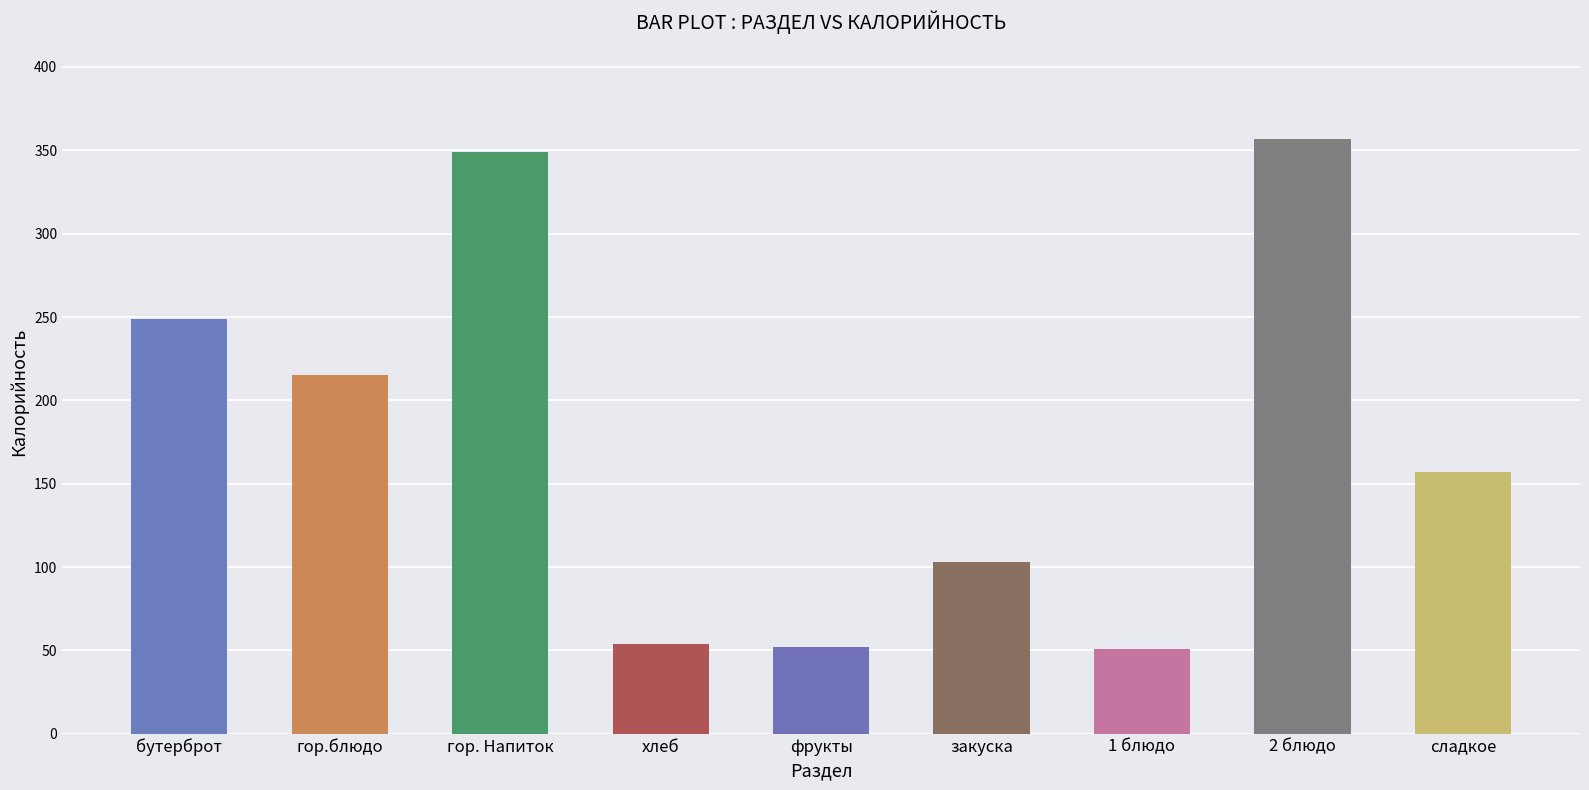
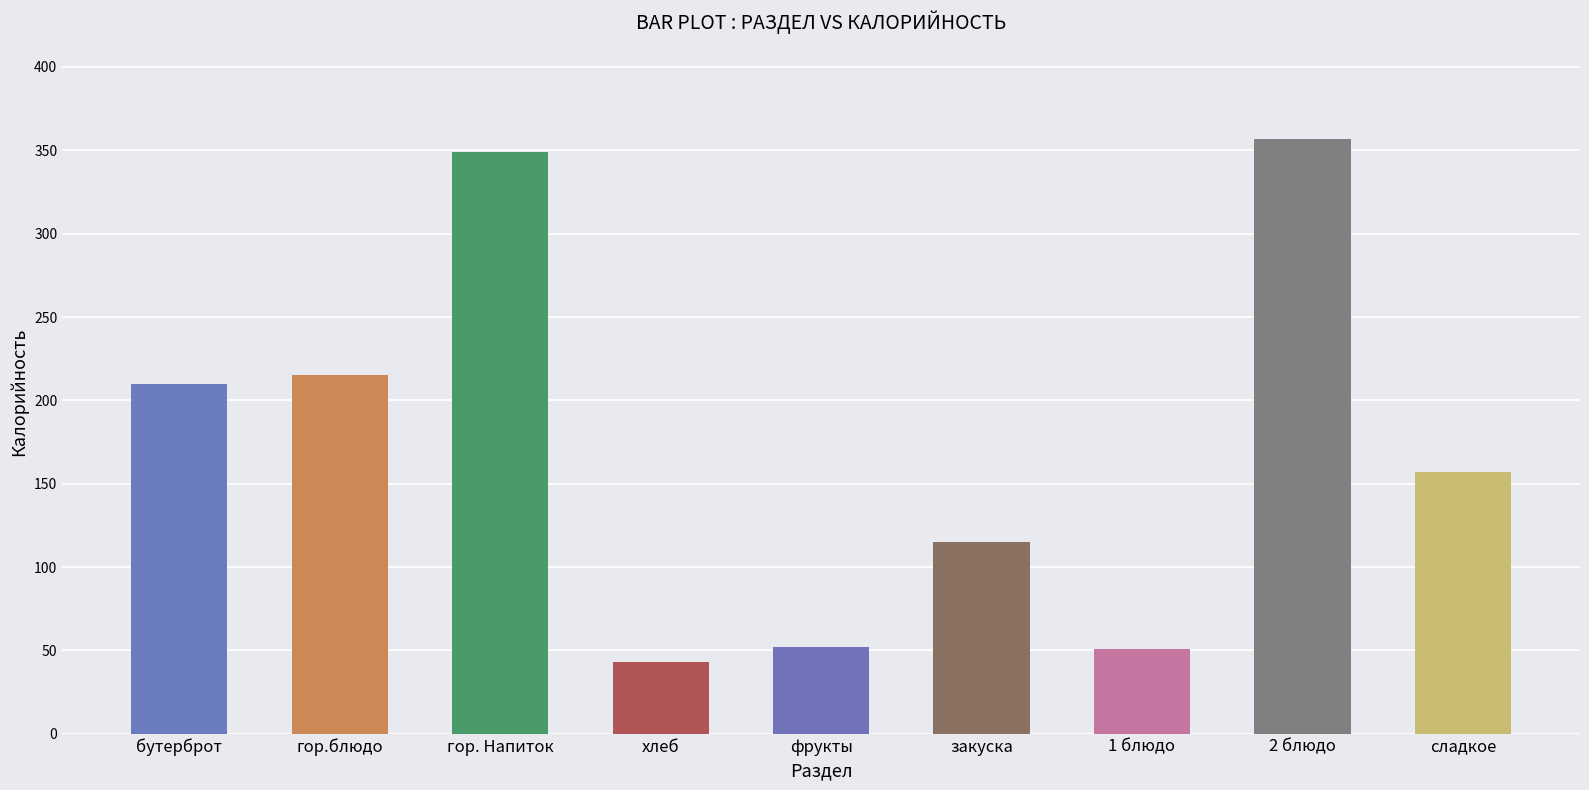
бутерброт: 249 -> 210
хлеб: 54 -> 43
закуска: 103 -> 115
